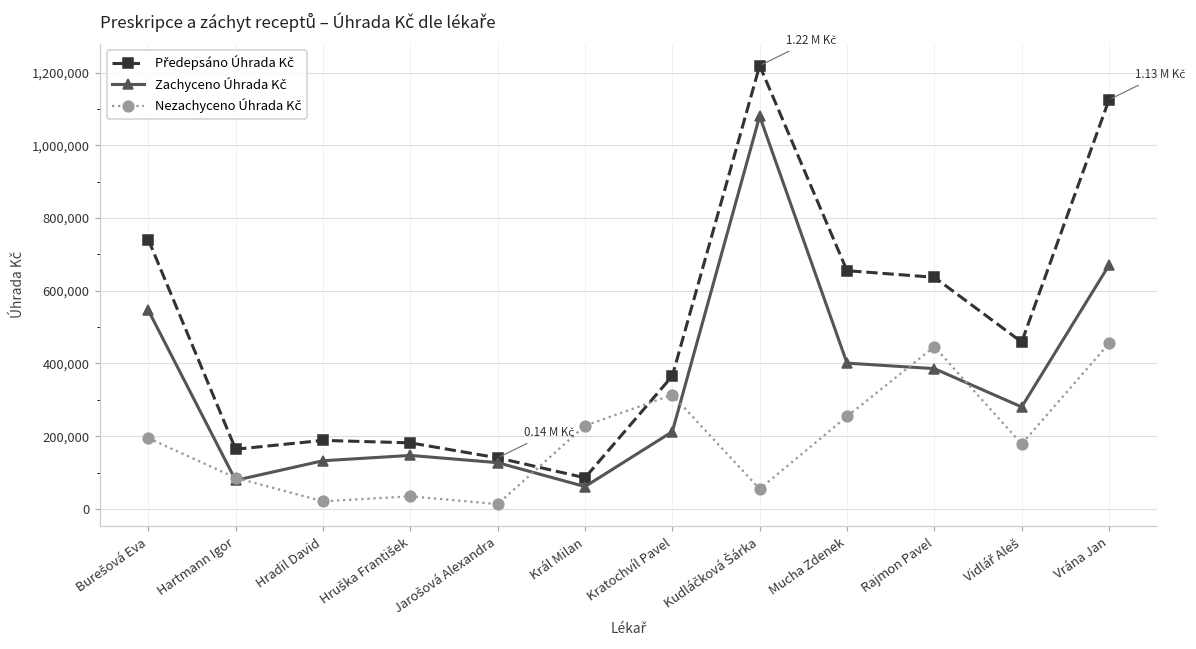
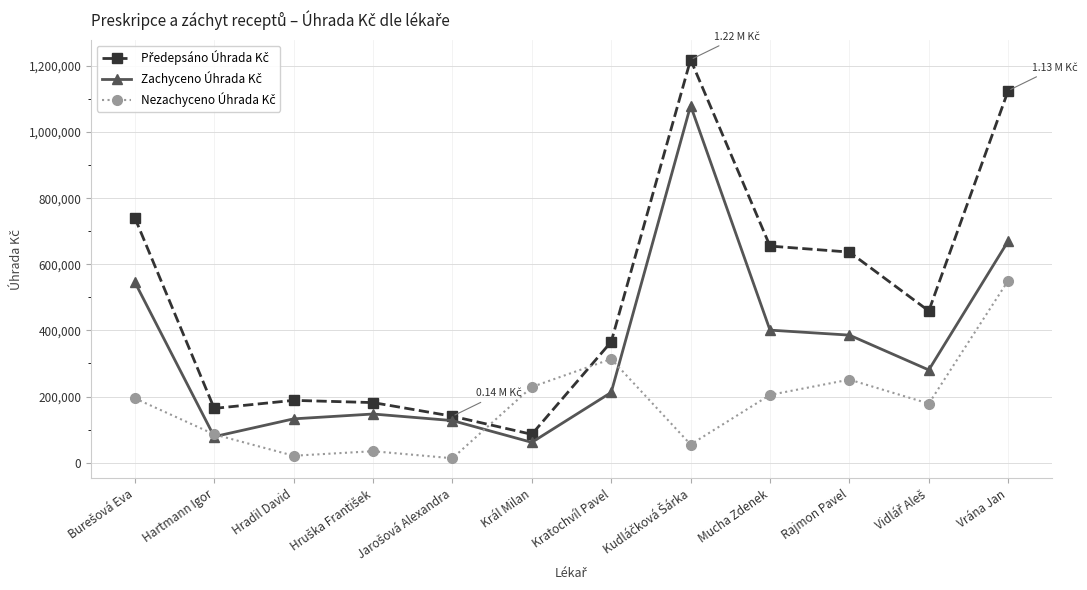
Nezachyceno Úhrada Kč, Mucha Zdenek: 250,000 -> 200,000
Nezachyceno Úhrada Kč, Rajmon Pavel: 450,000 -> 250,000
Nezachyceno Úhrada Kč, Vrána Jan: 460,000 -> 550,000
